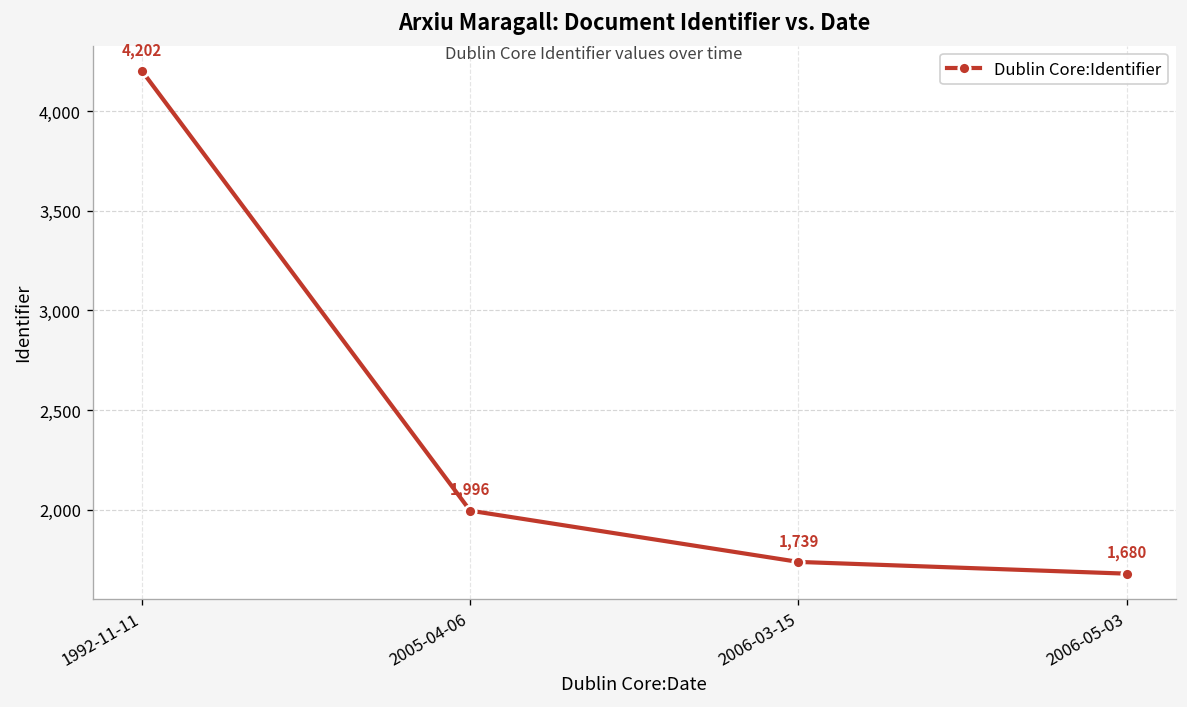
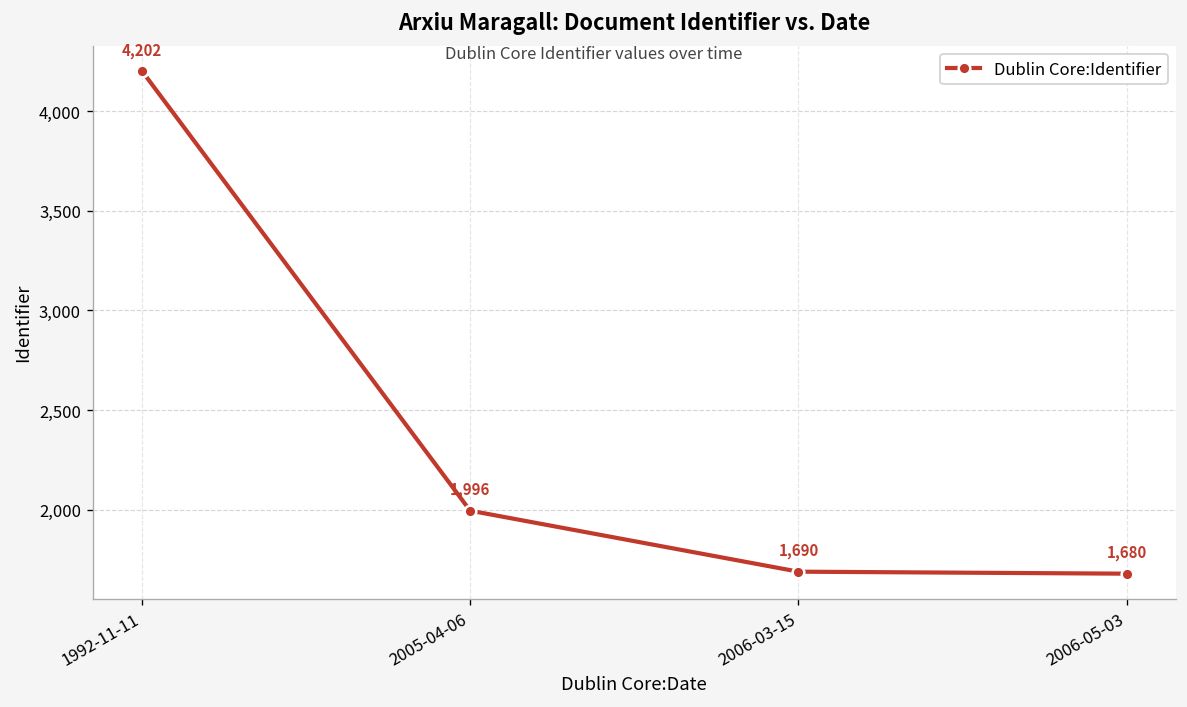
2006-03-15: 1,739 -> 1,690
